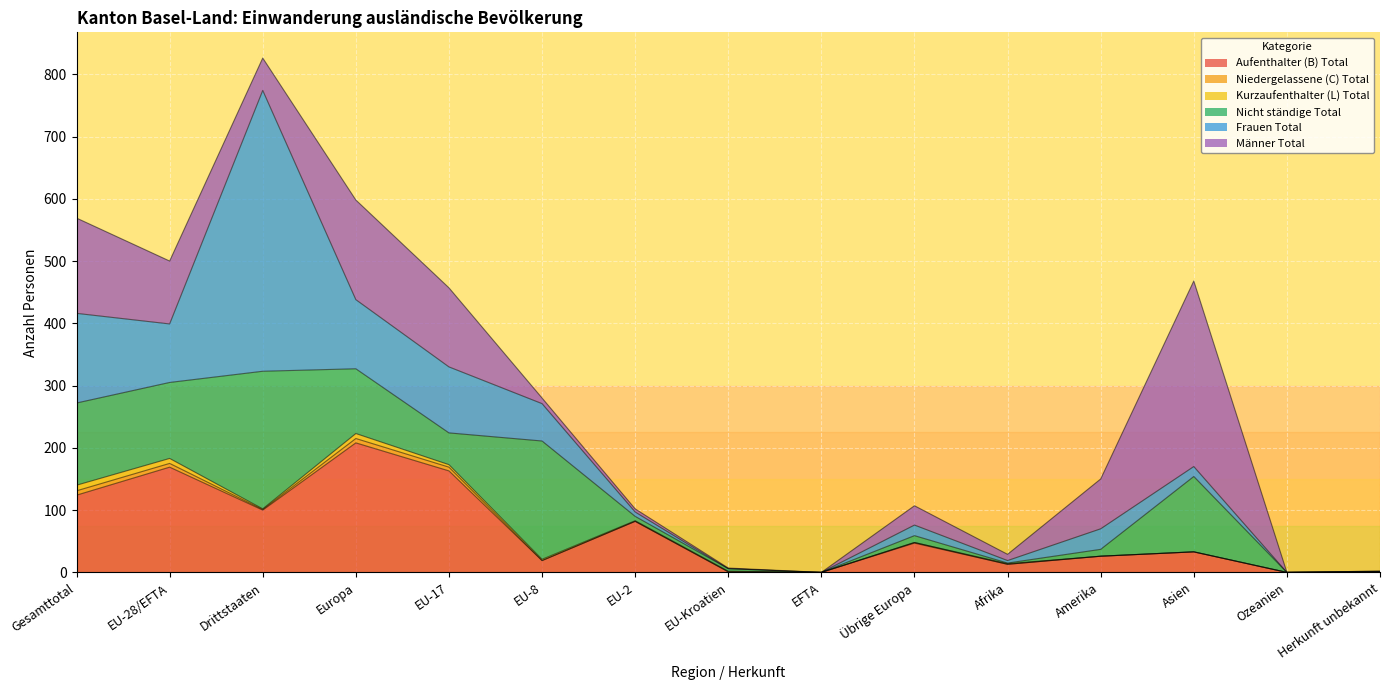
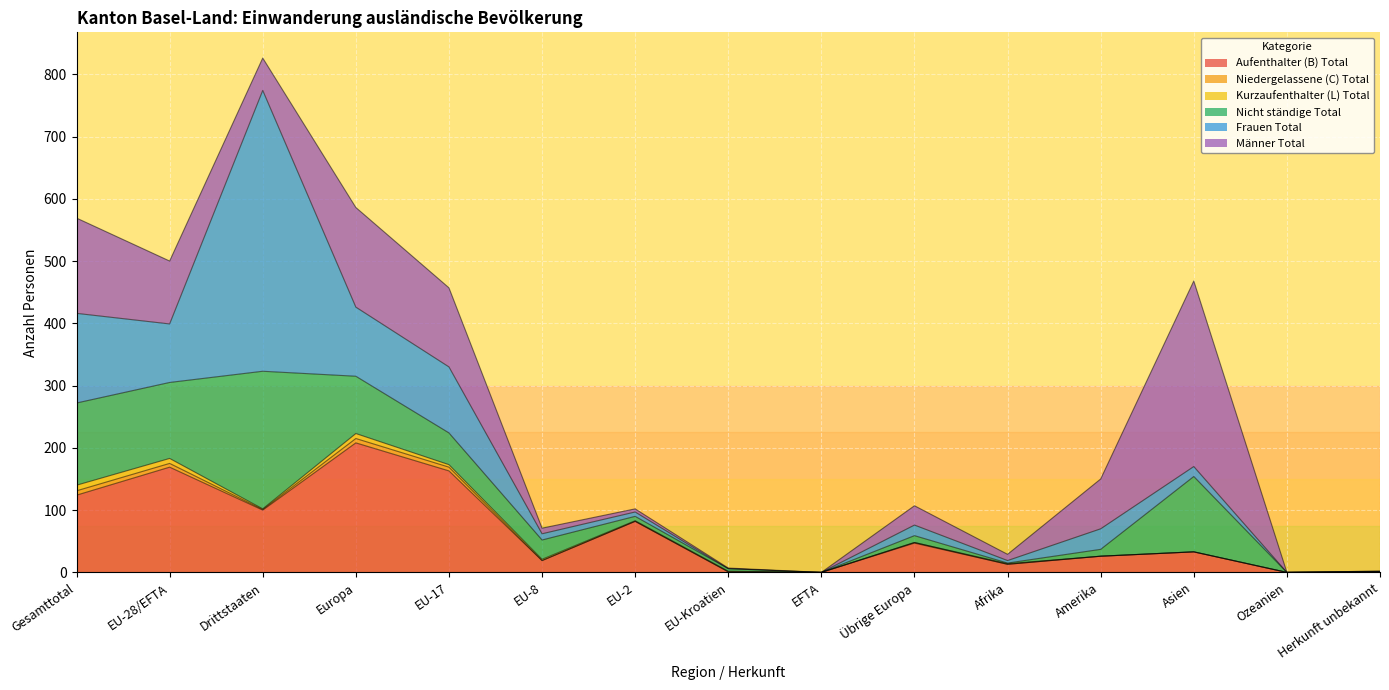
Nicht ständige Total, Europa: 100 -> 90
Nicht ständige Total, EU-8: 190 -> 30
Frauen Total, EU-8: 60 -> 10
